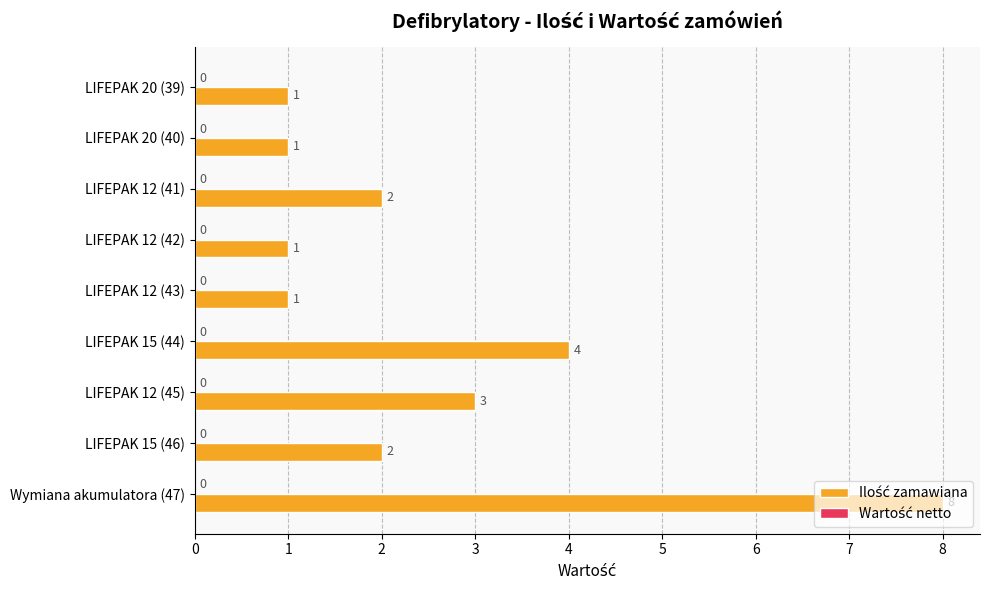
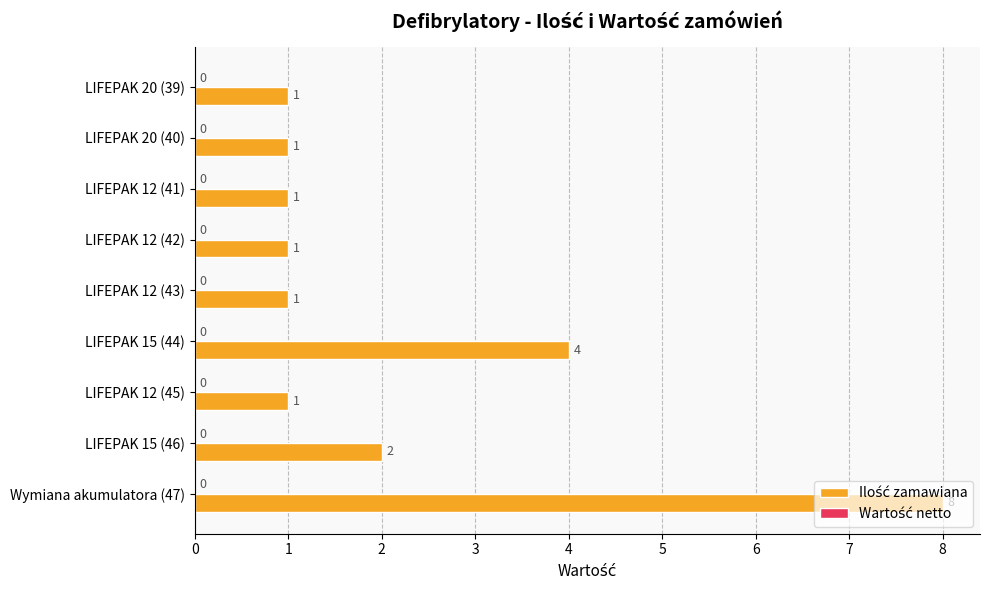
Ilość zamawiana, LIFEPAK 12 (41): 2 -> 1
Ilość zamawiana, LIFEPAK 12 (45): 3 -> 1
